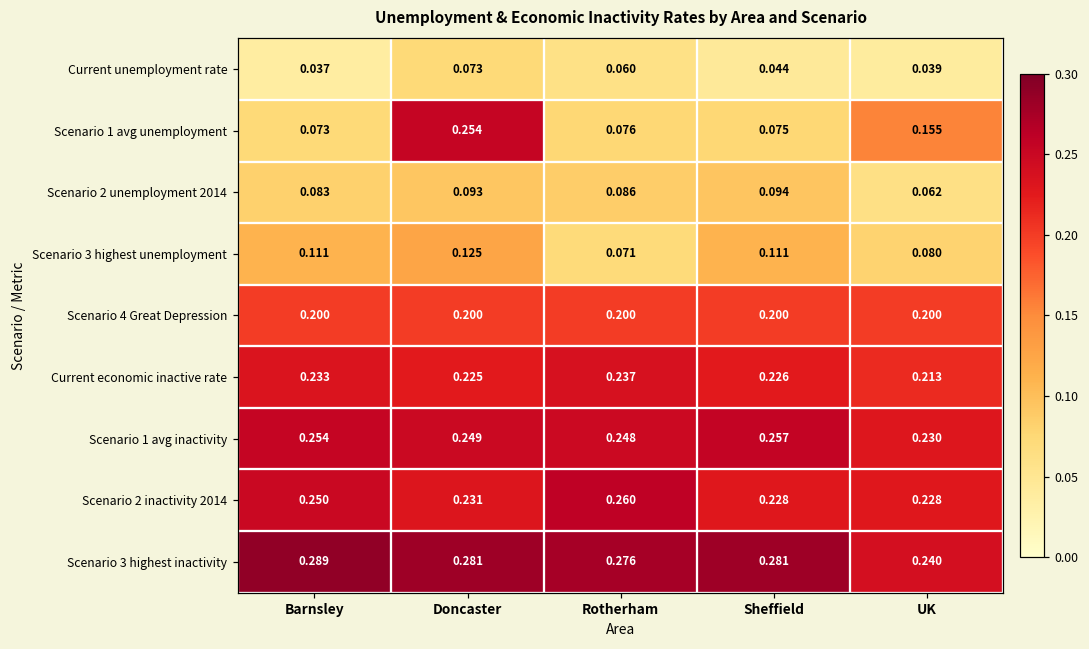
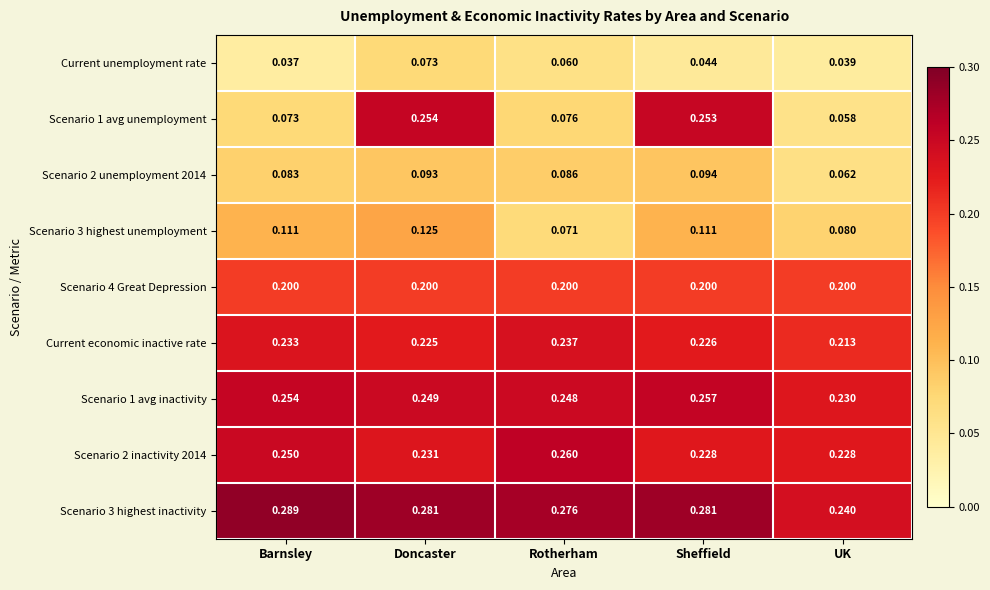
Scenario 1 avg unemployment, Sheffield: 0.075 -> 0.253
Scenario 1 avg unemployment, UK: 0.155 -> 0.058
